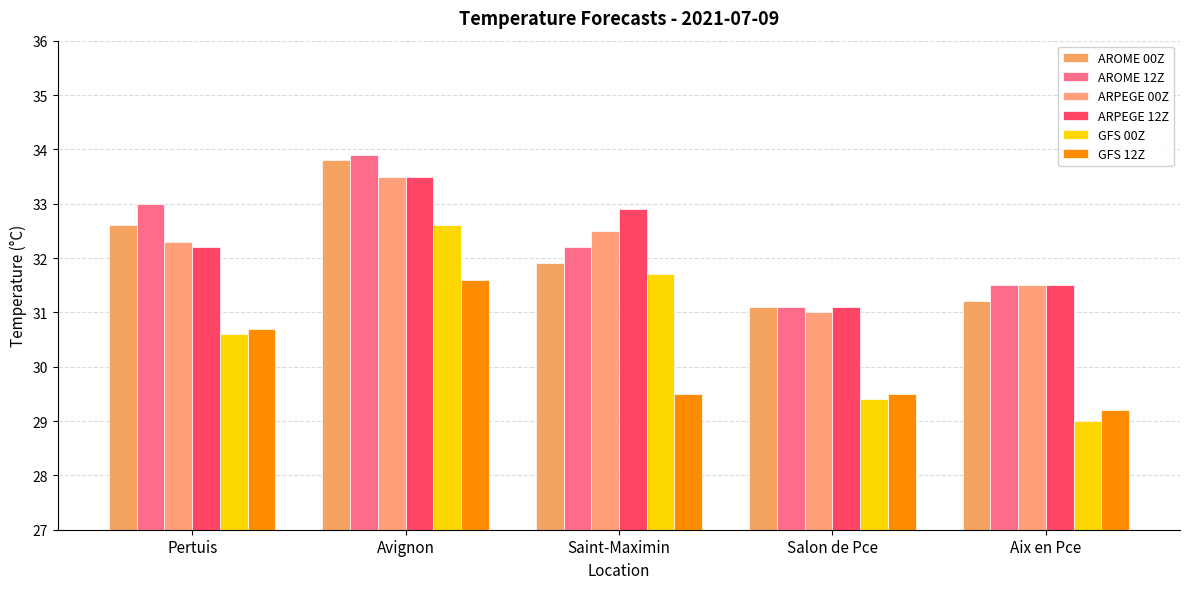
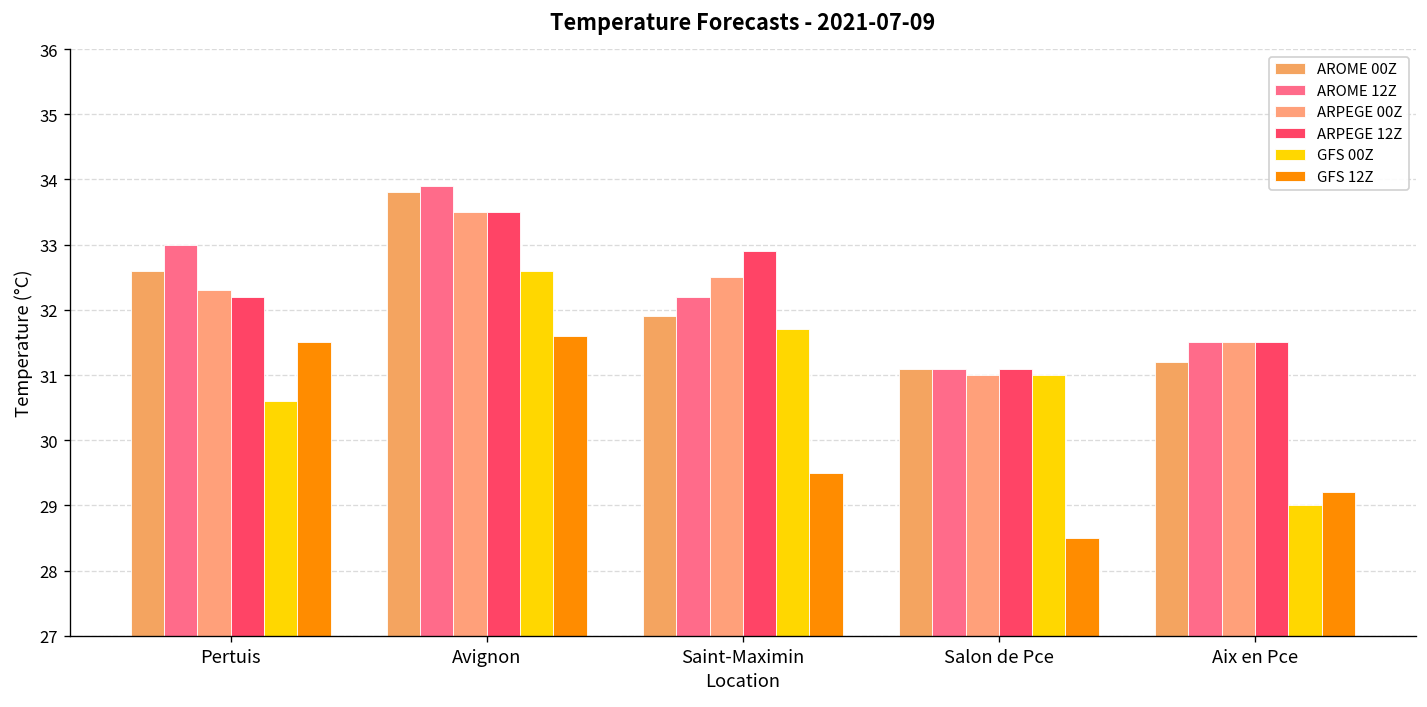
GFS 12Z, Pertuis: 30.7 -> 31.5
GFS 00Z, Salon de Pce: 29.4 -> 31.0
GFS 12Z, Salon de Pce: 29.5 -> 28.5
